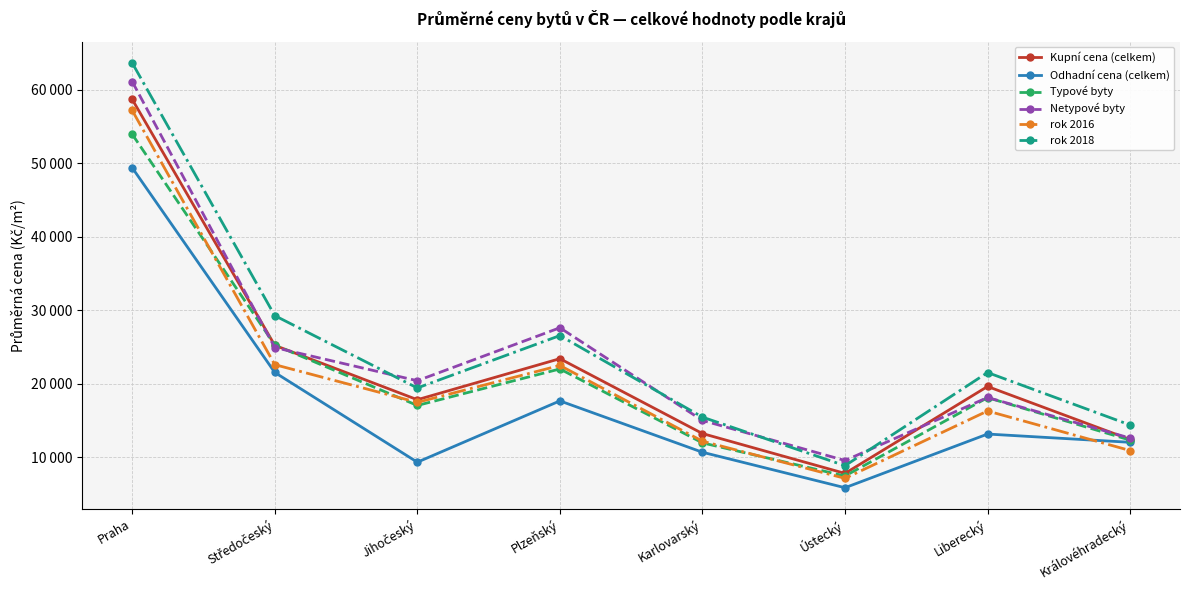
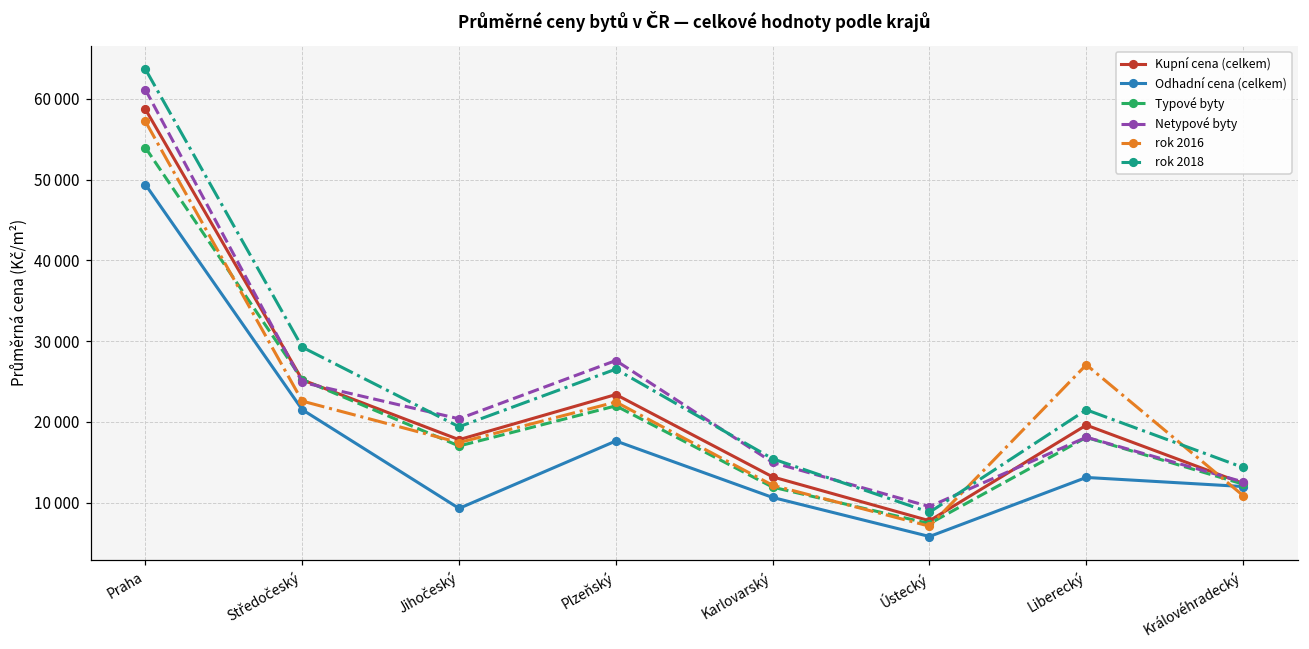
rok 2016, Liberecký: 16000 -> 27000
